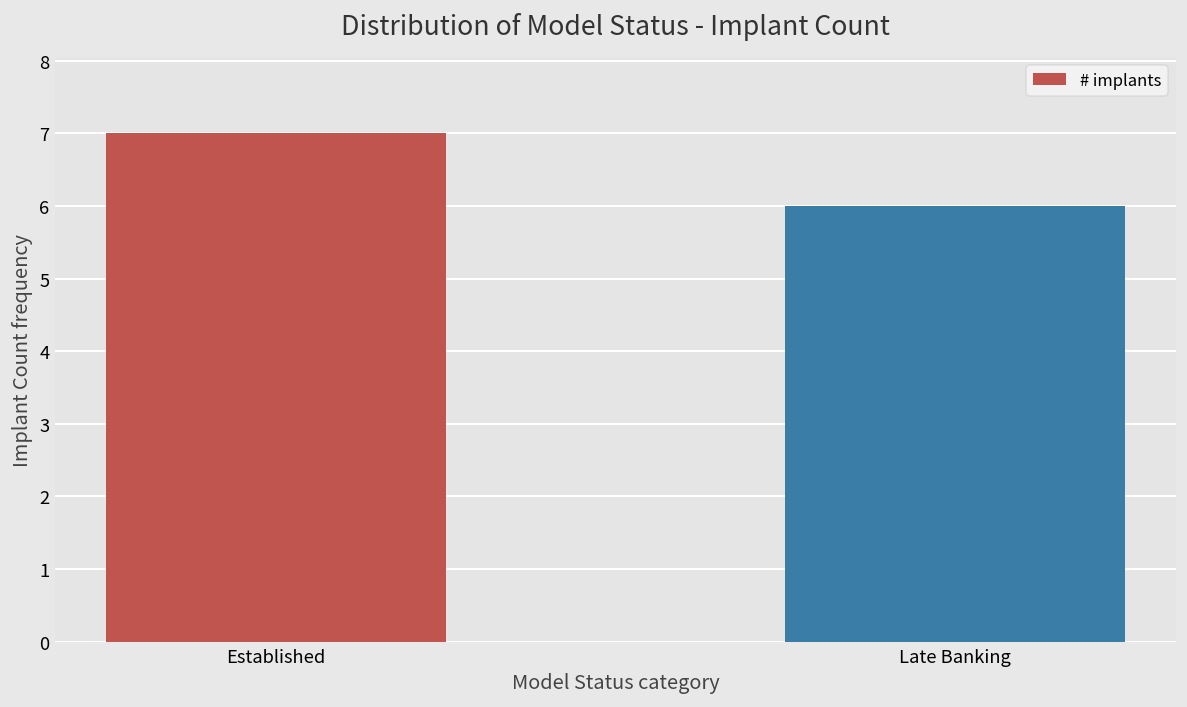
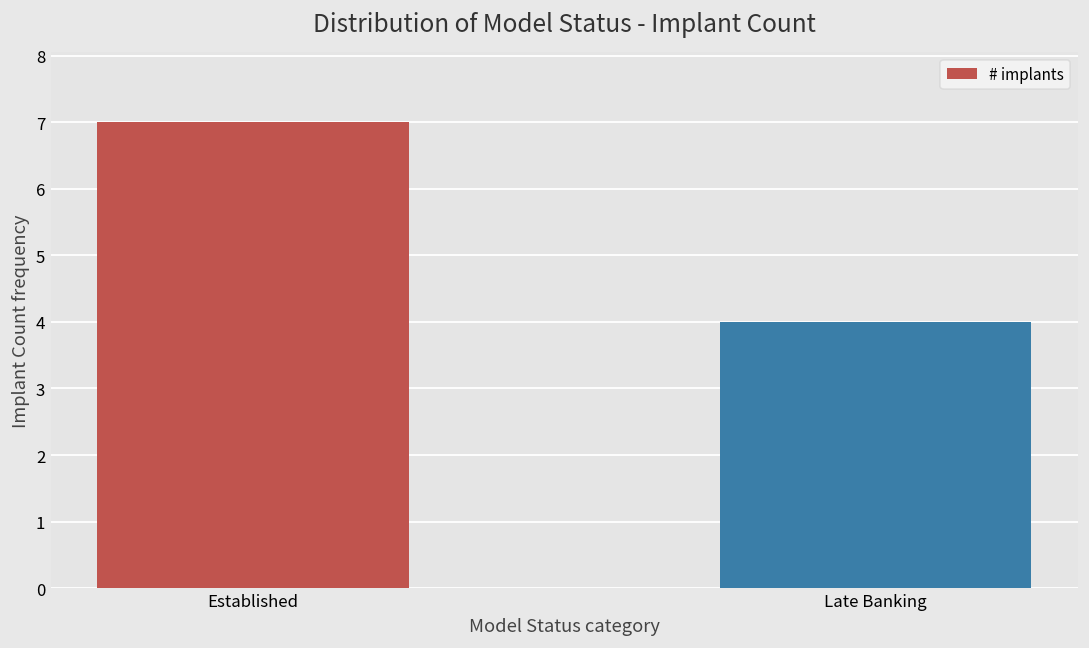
Late Banking: 6 -> 4
